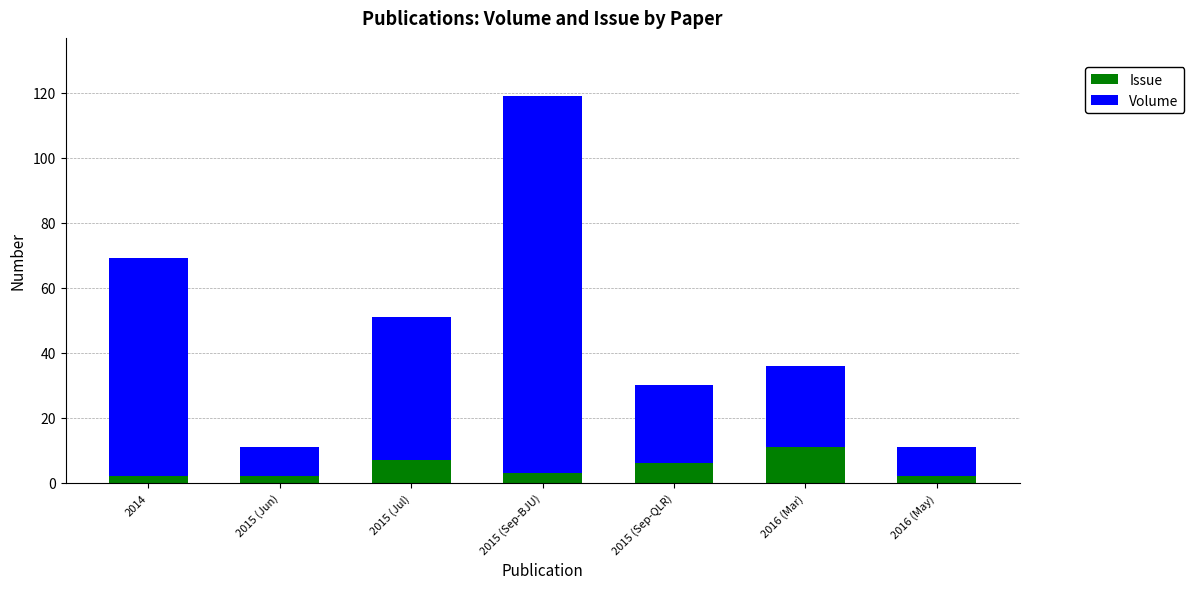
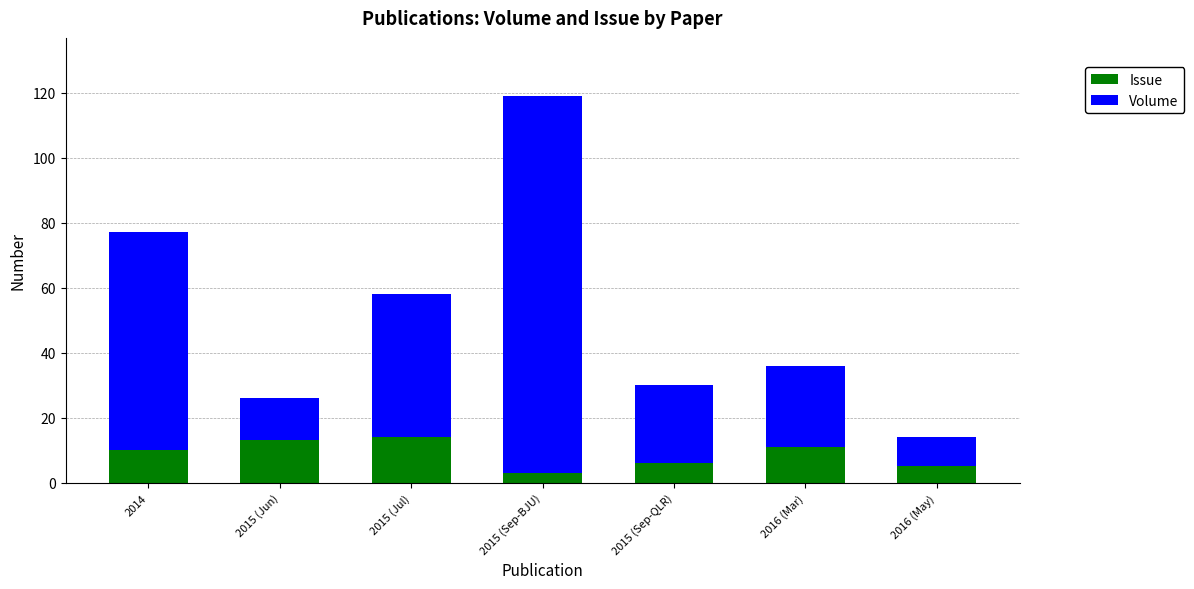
Issue, 2014: 2 -> 10
Issue, 2015 (Jun): 2 -> 13
Volume, 2015 (Jun): 9 -> 13
Issue, 2015 (Jul): 7 -> 14
Issue, 2016 (May): 2 -> 5
